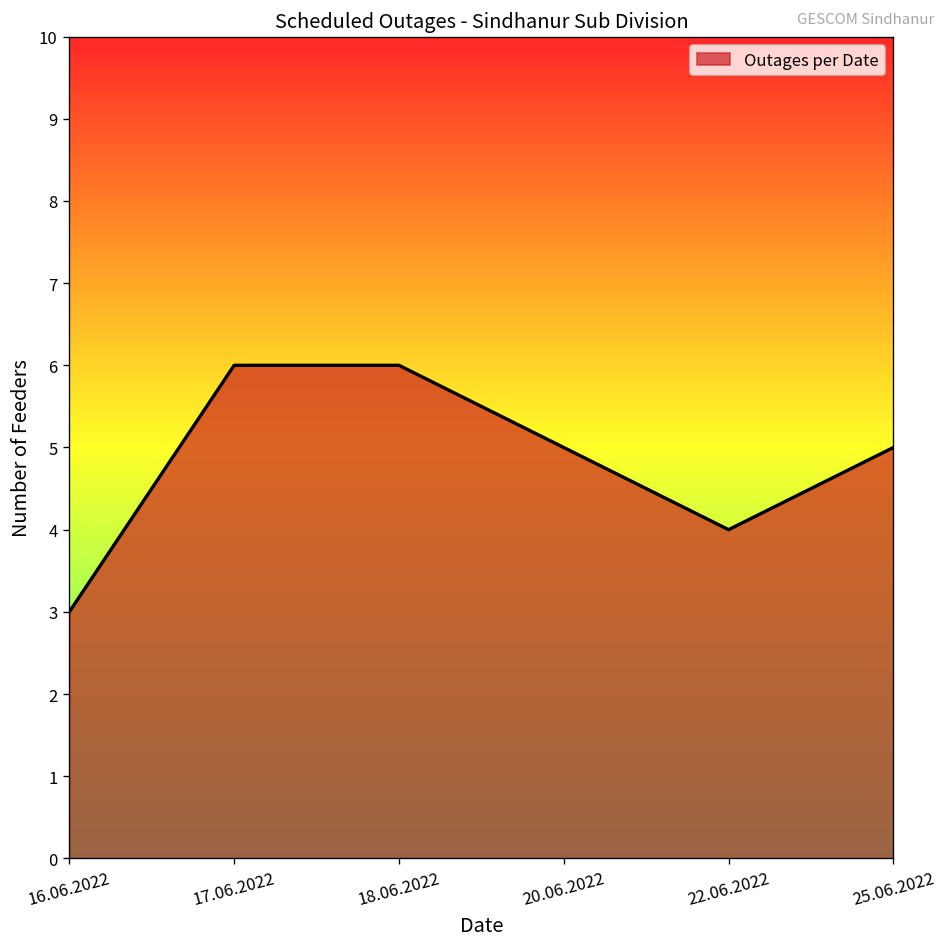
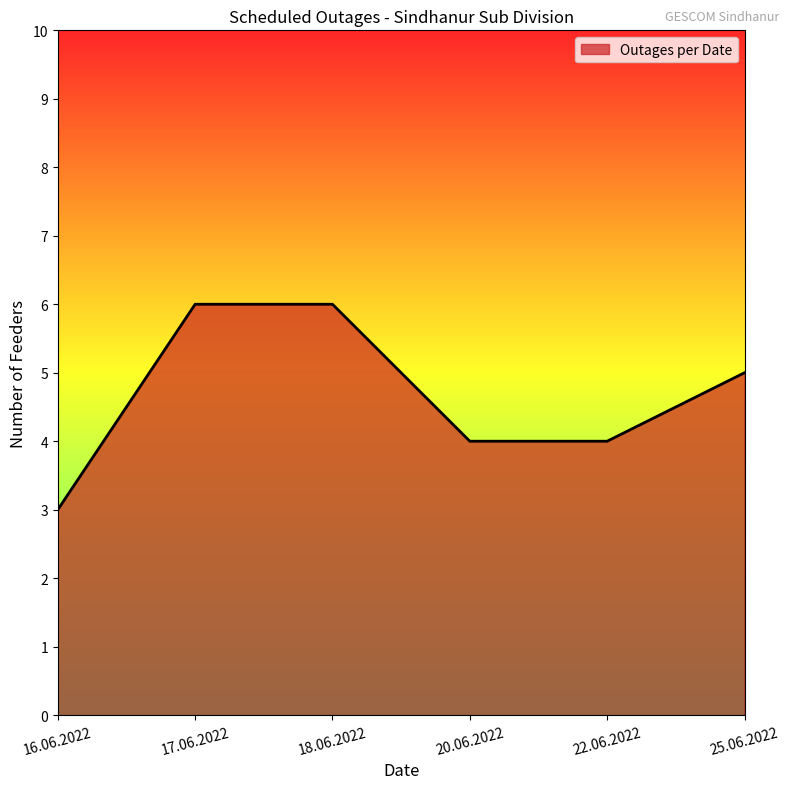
20.06.2022: 5 -> 4
